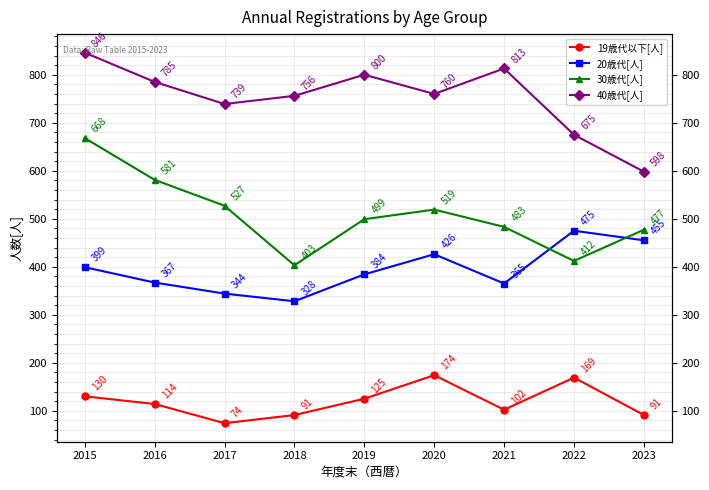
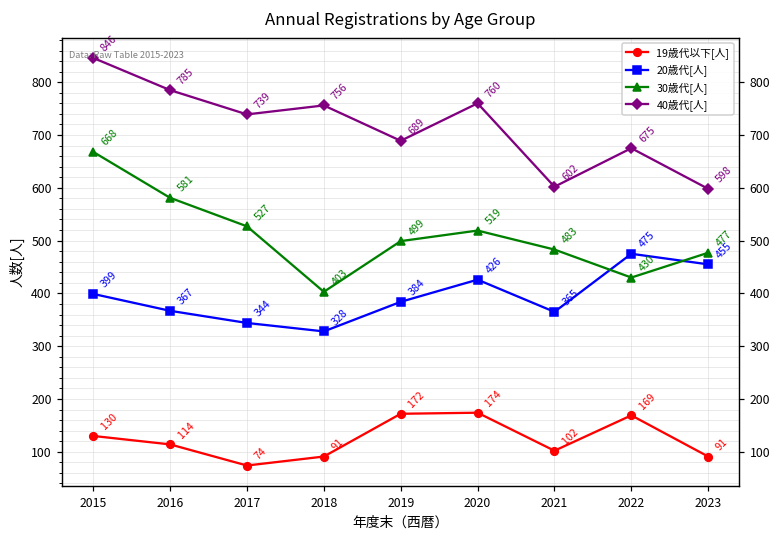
19歳代以下[人], 2019: 125 -> 172
40歳代[人], 2019: 800 -> 689
40歳代[人], 2021: 813 -> 602
30歳代[人], 2022: 412 -> 430
